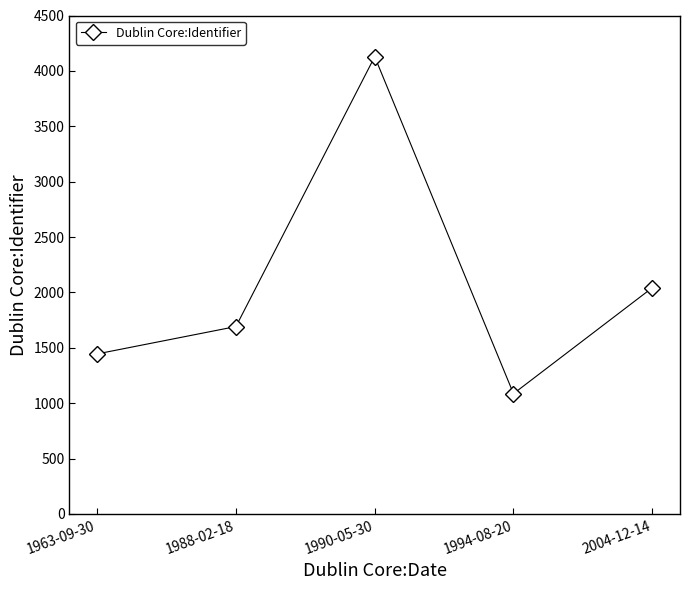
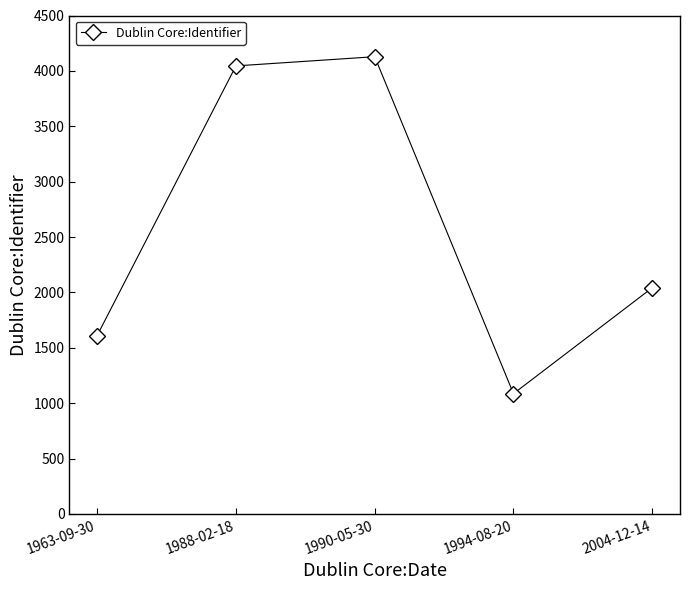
1963-09-30: 1450 -> 1610
1988-02-18: 1690 -> 4050
